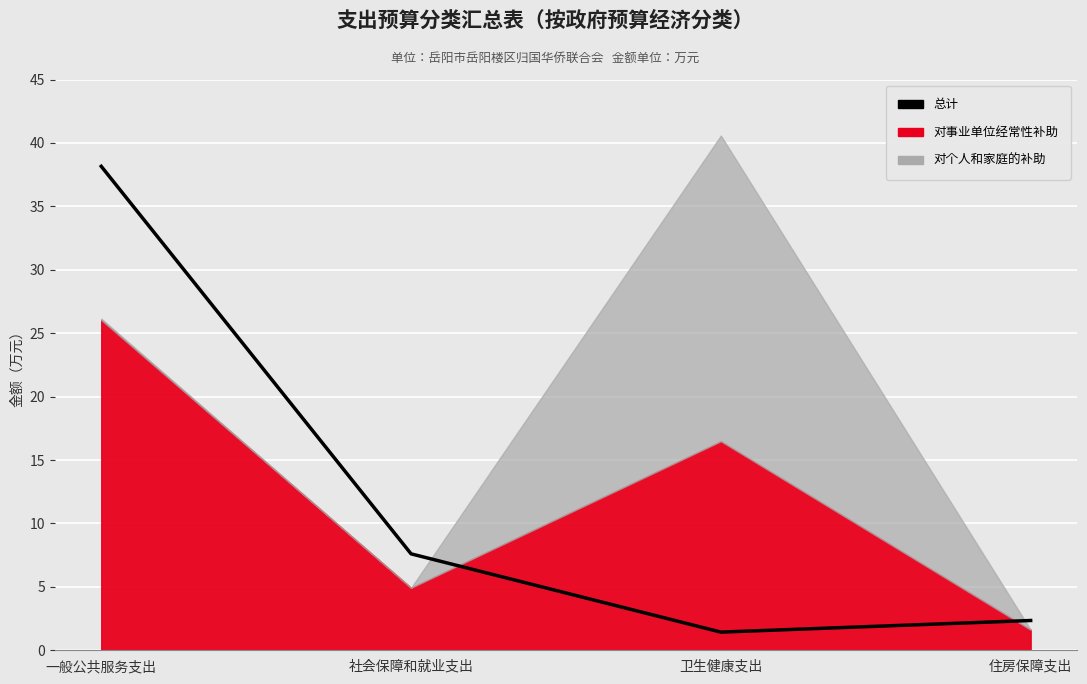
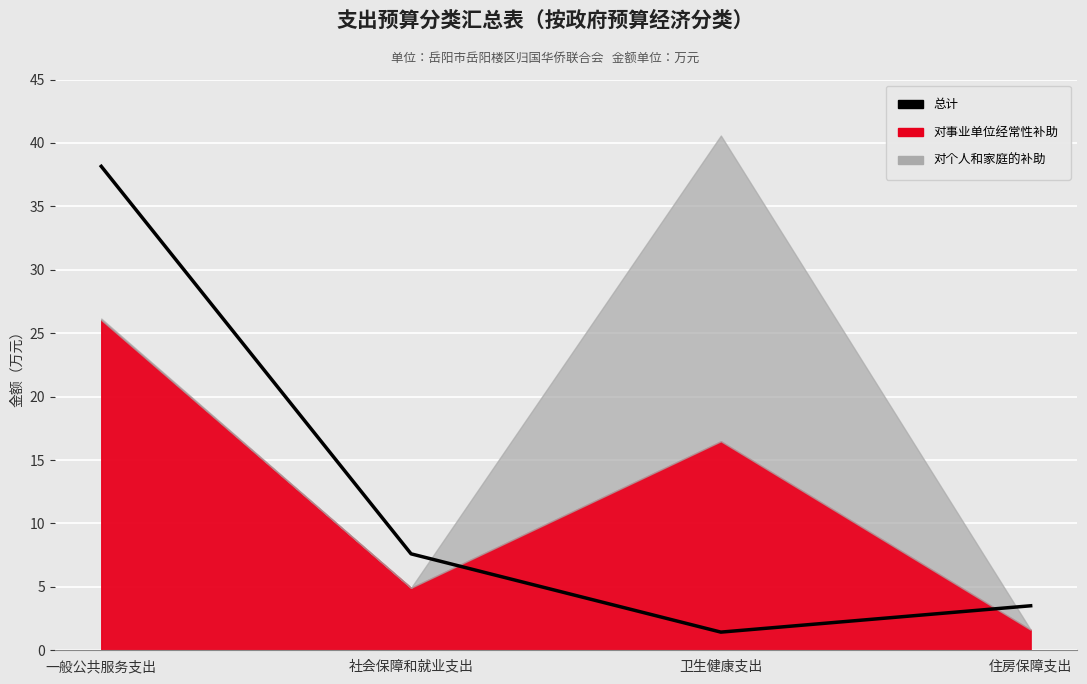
总计, 住房保障支出: 2.3 -> 3.5
